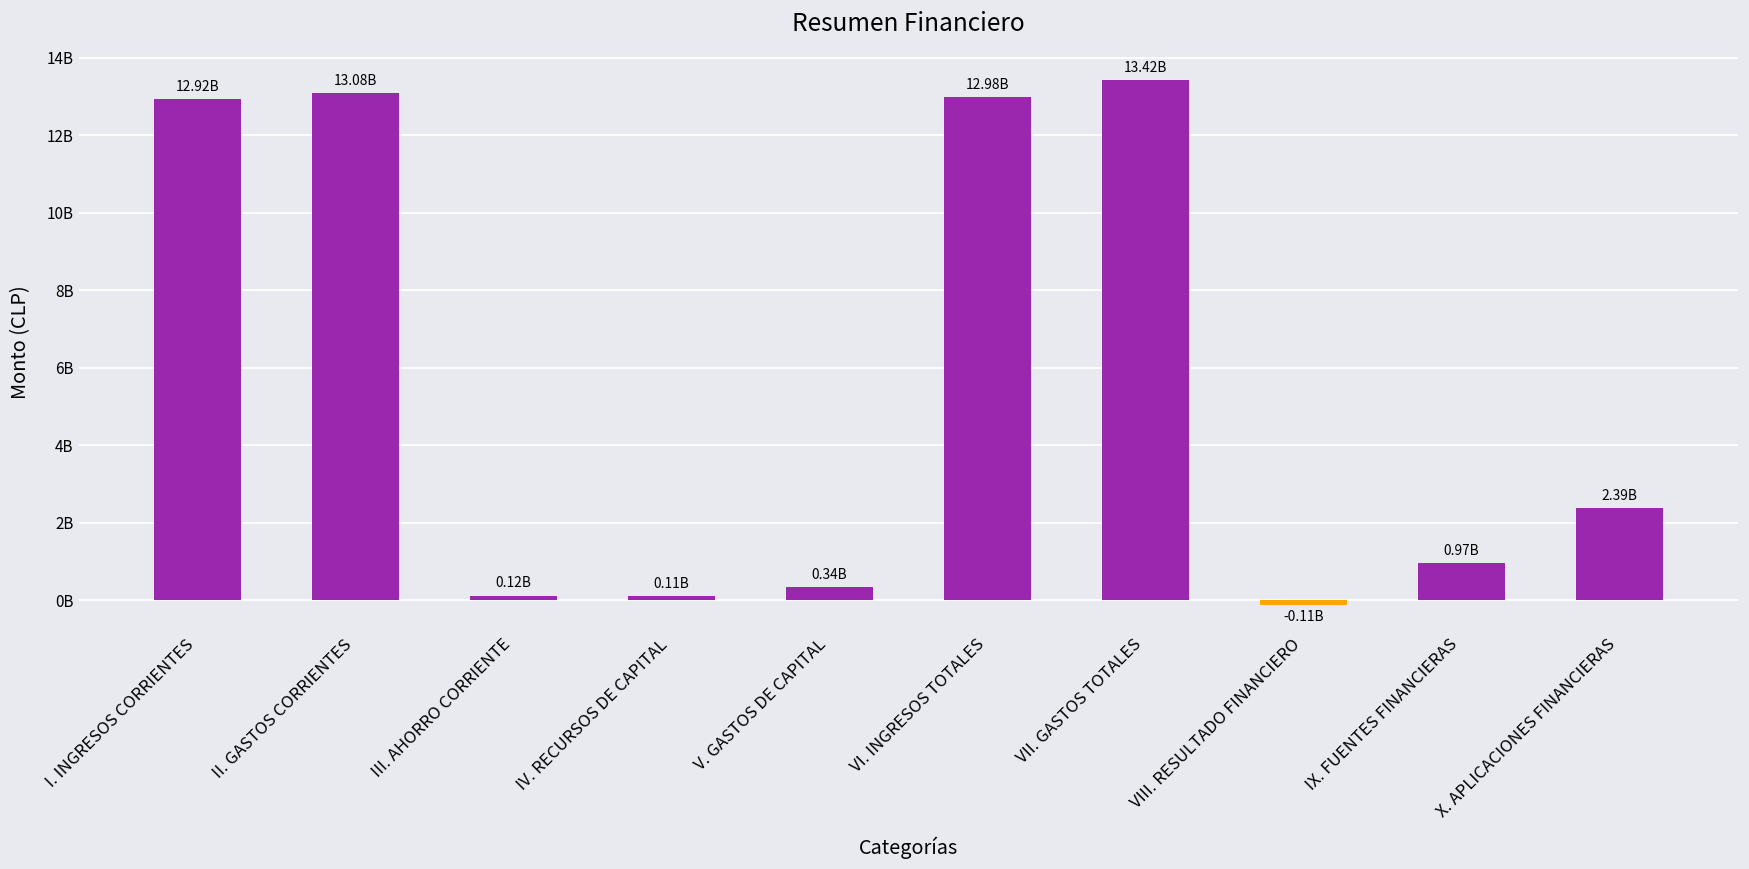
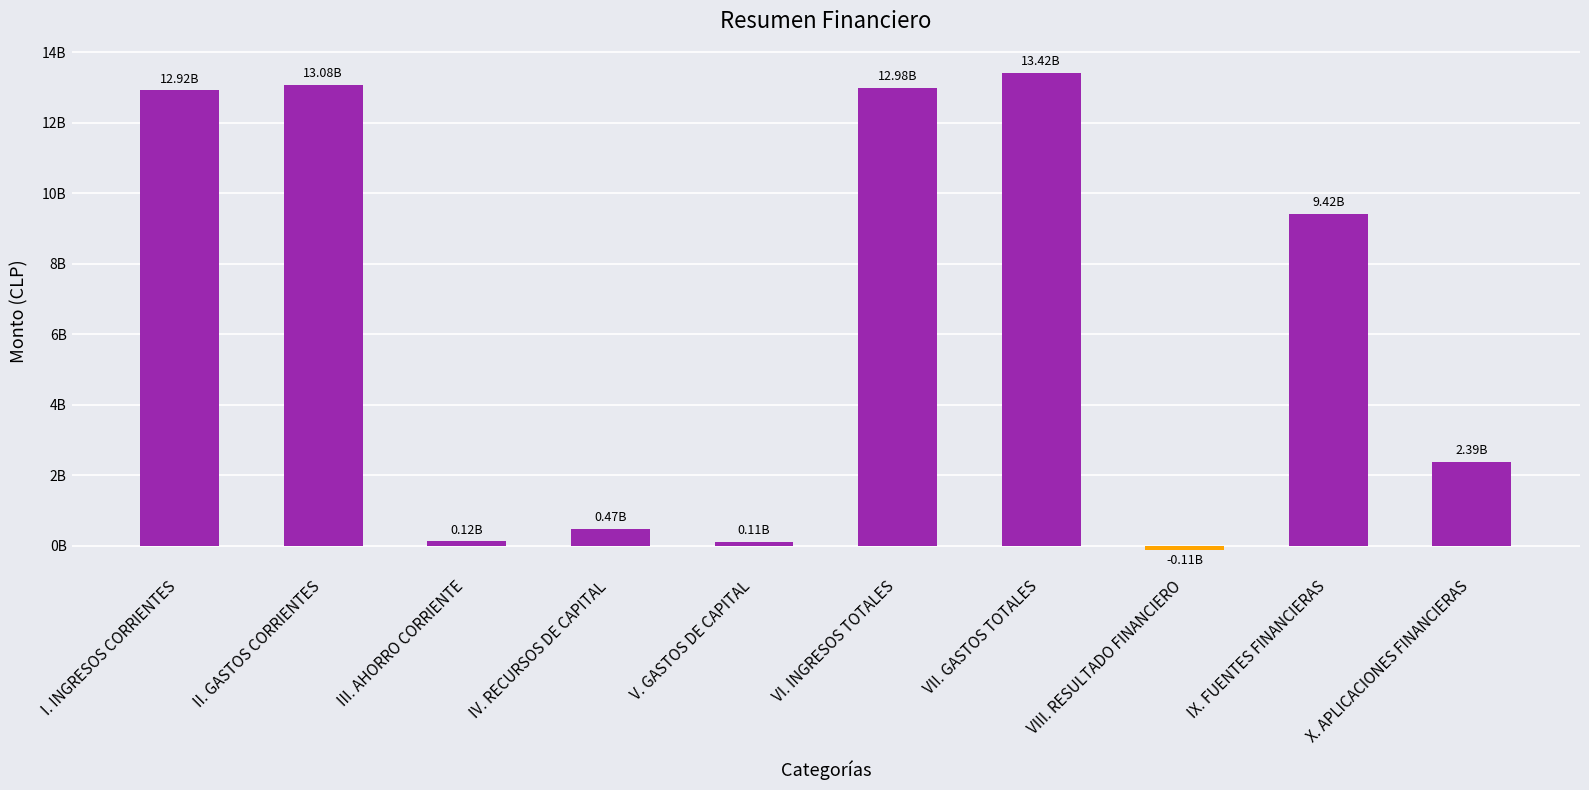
IV. RECURSOS DE CAPITAL: 0.11B -> 0.47B
V. GASTOS DE CAPITAL: 0.34B -> 0.11B
IX. FUENTES FINANCIERAS: 0.97B -> 9.42B
